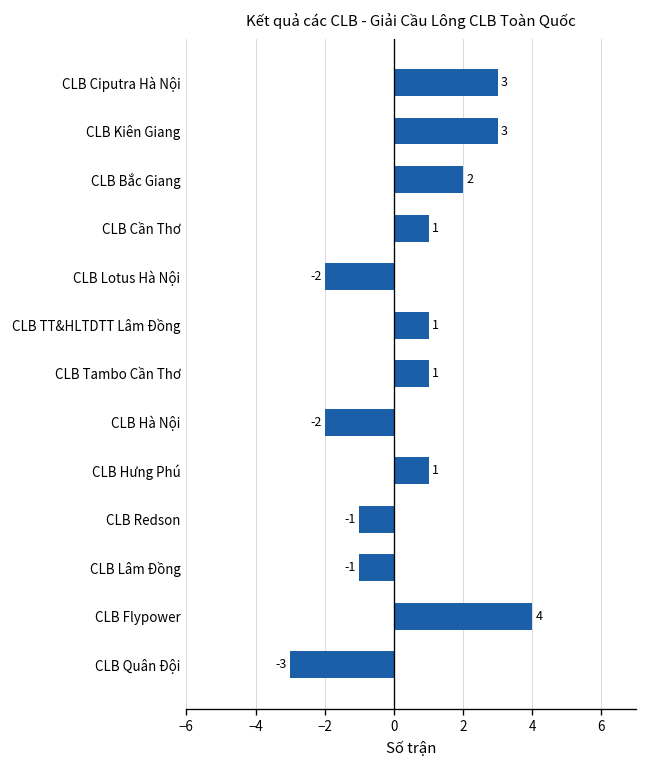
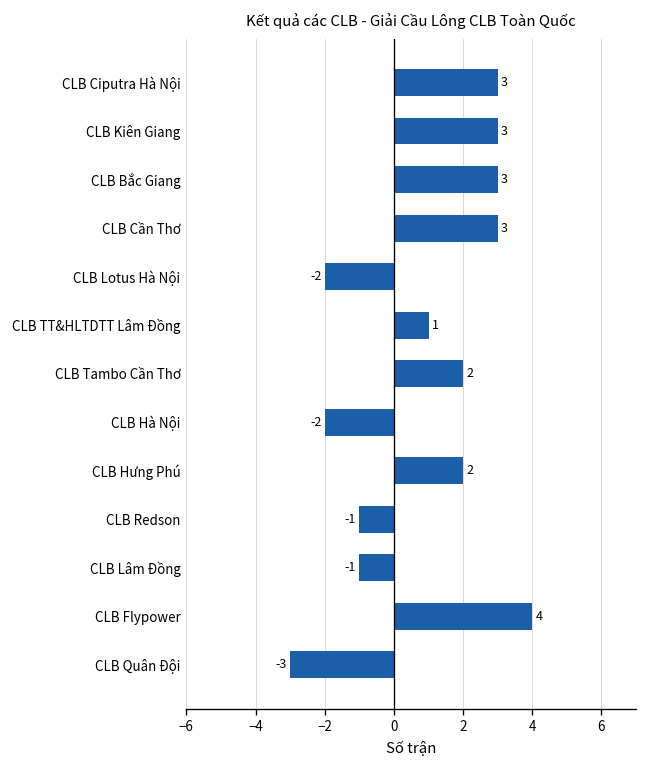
CLB Bắc Giang: 2 -> 3
CLB Cần Thơ: 1 -> 3
CLB Tambo Cần Thơ: 1 -> 2
CLB Hưng Phú: 1 -> 2
